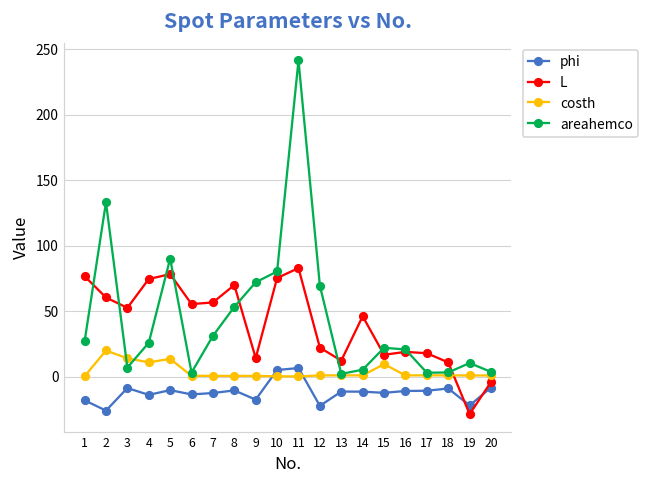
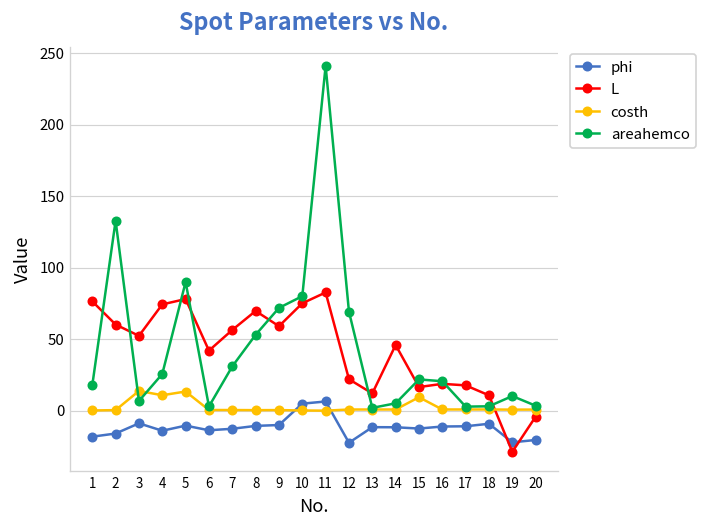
areahemco, 1: 27 -> 18
phi, 2: -26 -> -16
costh, 2: 20 -> 0
L, 6: 55 -> 42
phi, 9: -18 -> -10
L, 9: 14 -> 59
phi, 20: -8 -> -20
